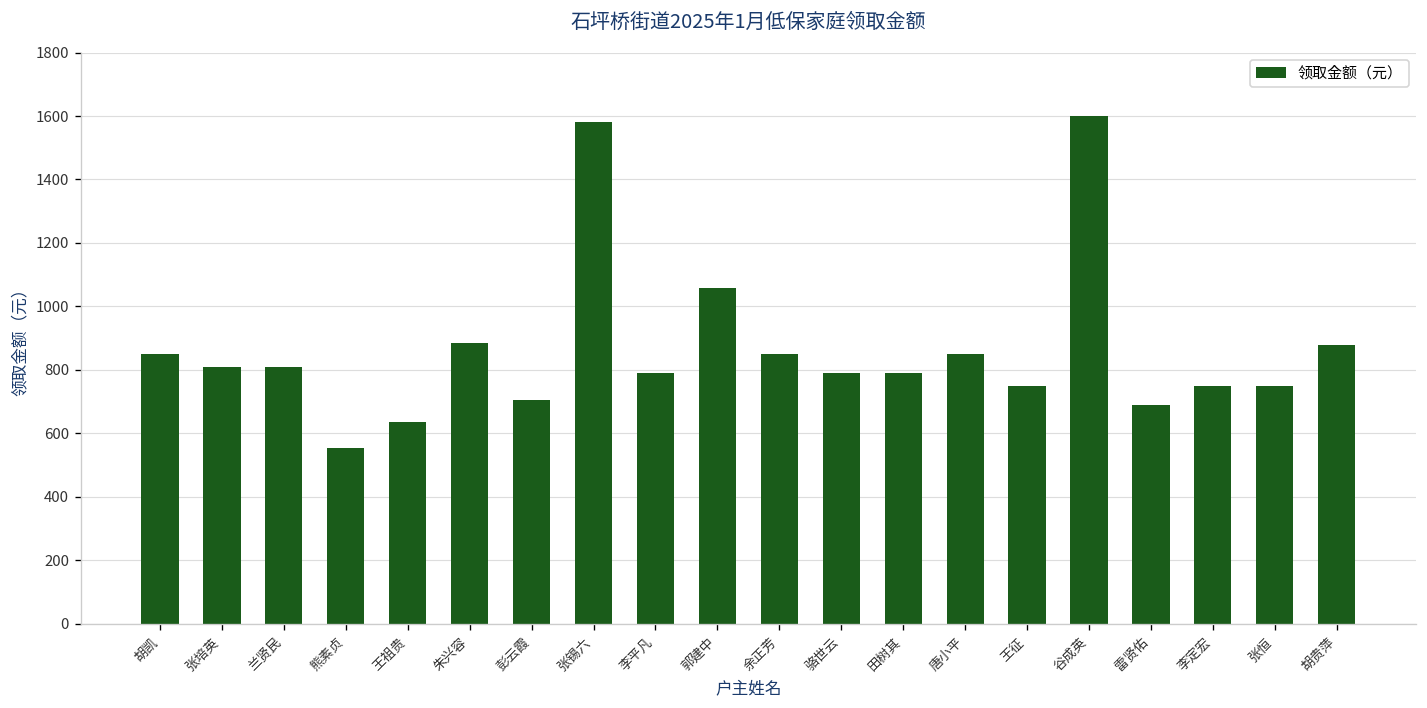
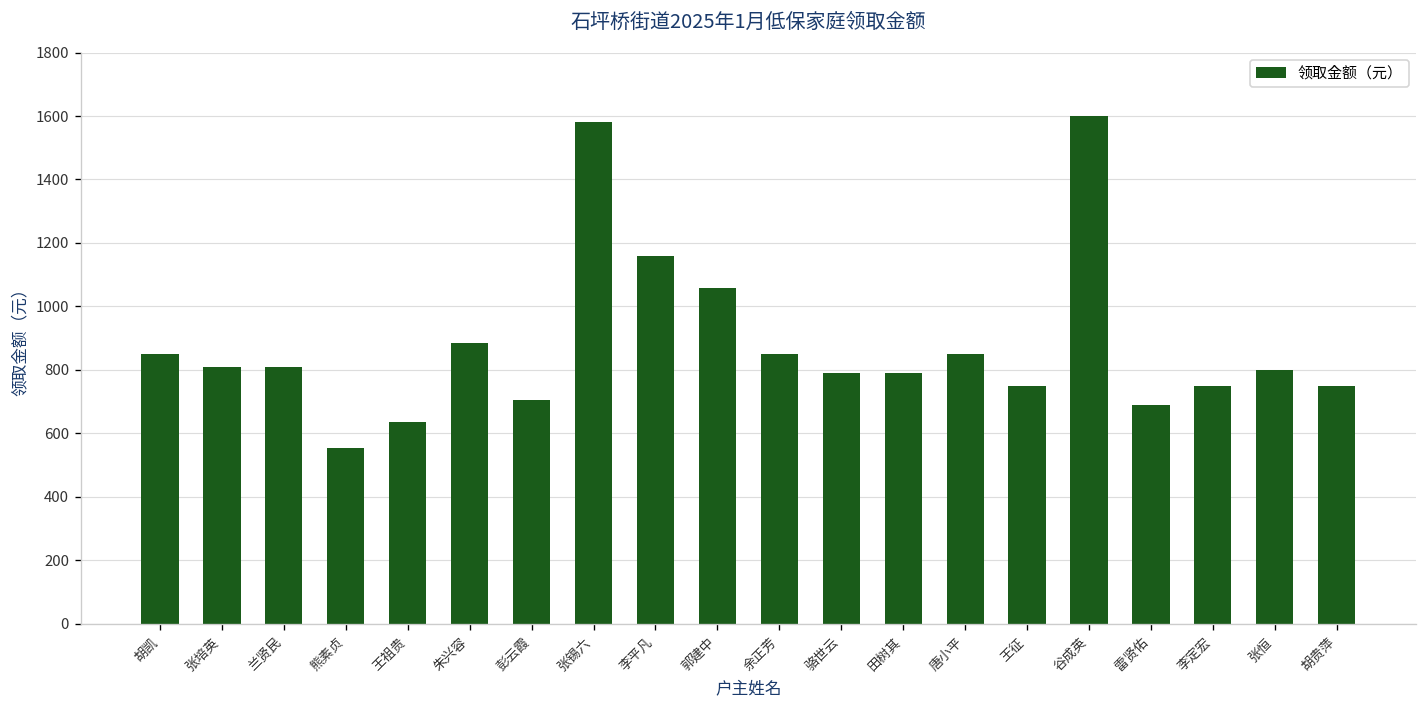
李平凡: 790 -> 1160
张恒: 750 -> 800
胡贵萍: 880 -> 750
